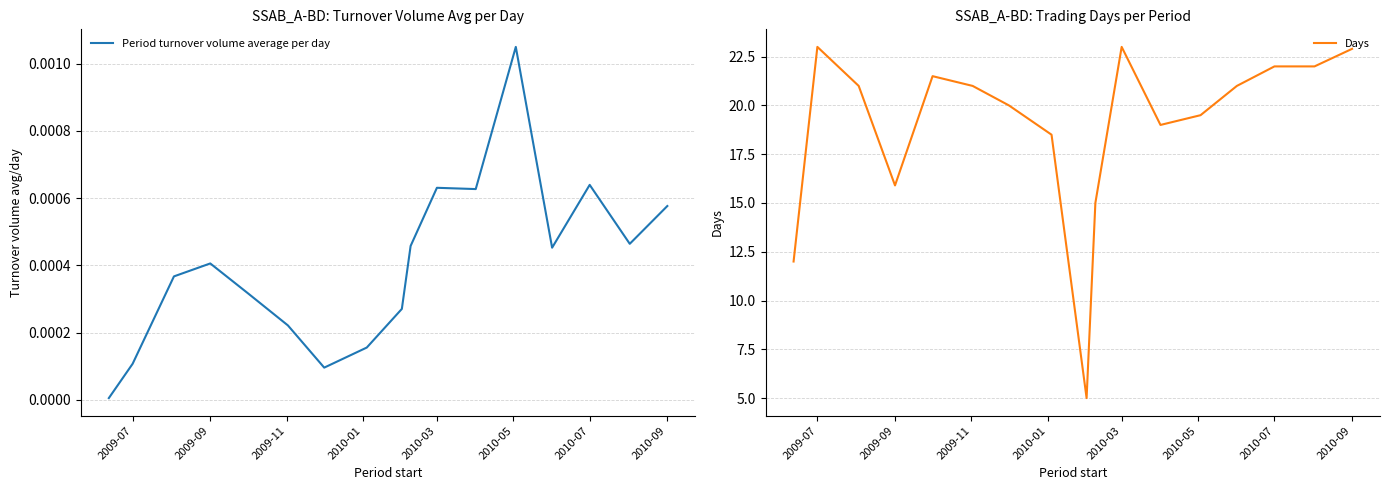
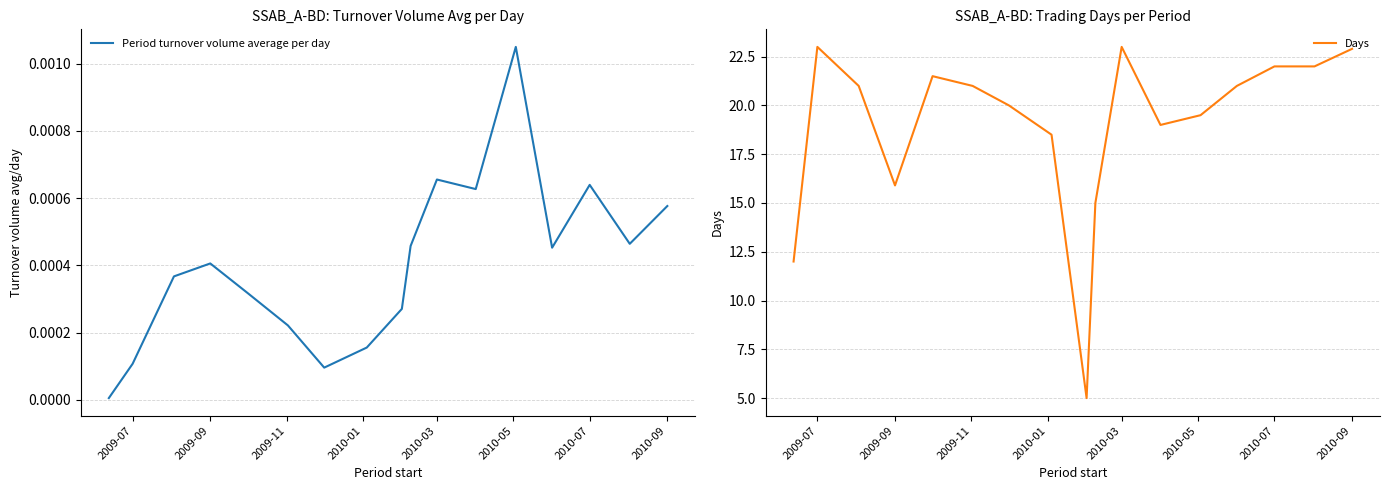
SSAB_A-BD: Turnover Volume Avg per Day, 2010-03: 0.00063 -> 0.00066
